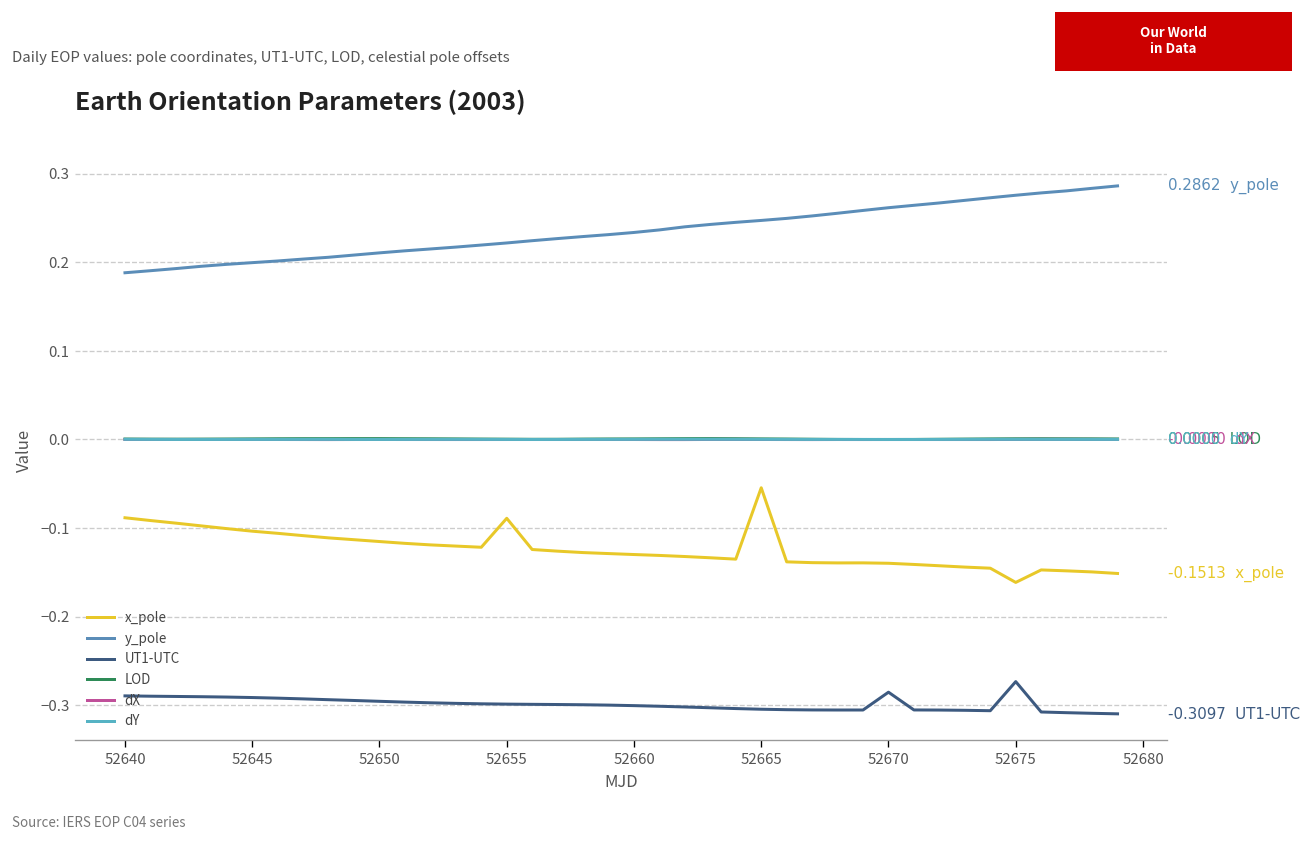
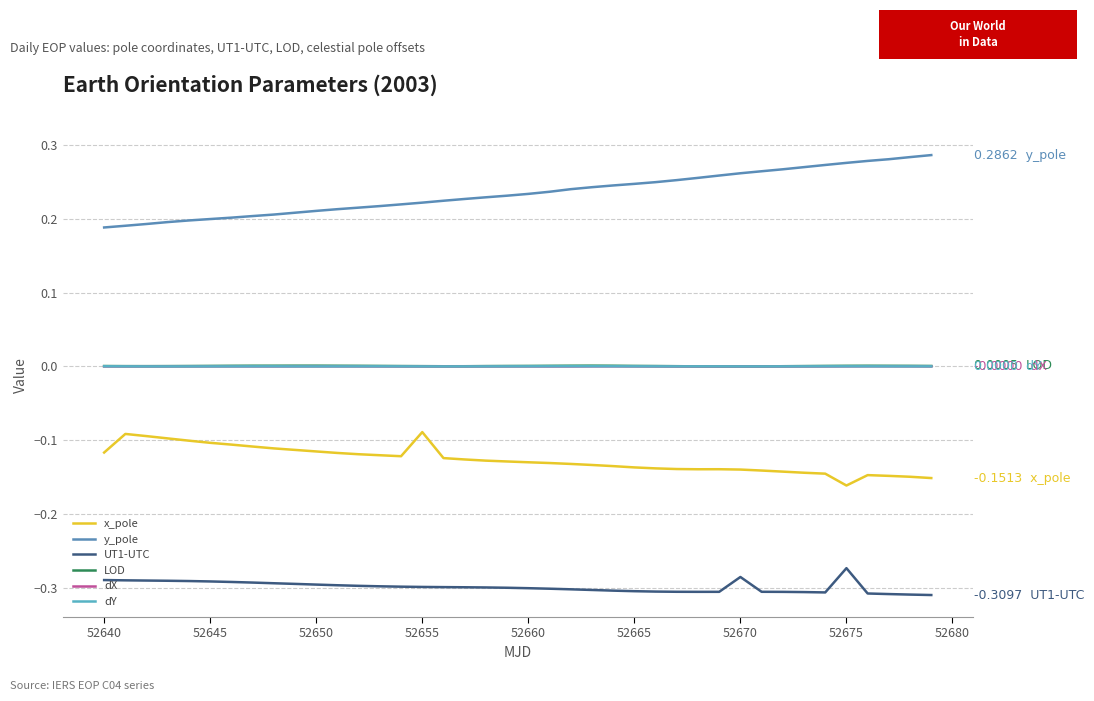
x_pole, 52640: -0.09 -> -0.12
x_pole, 52665: -0.05 -> -0.14
